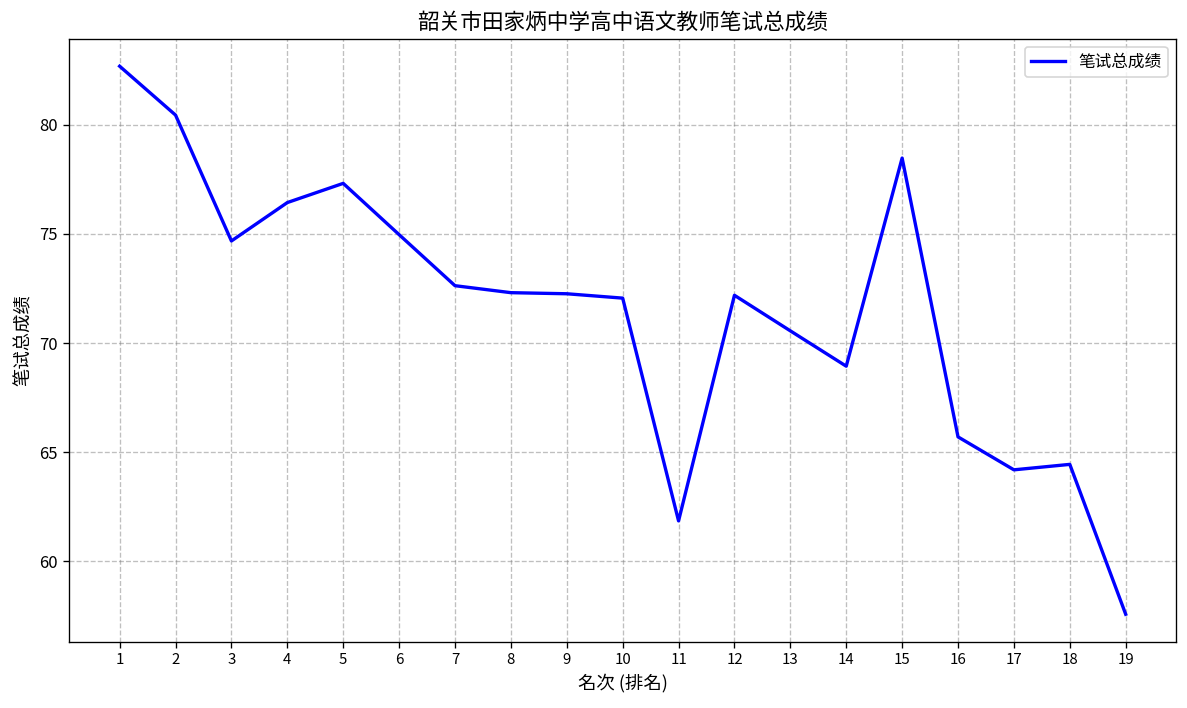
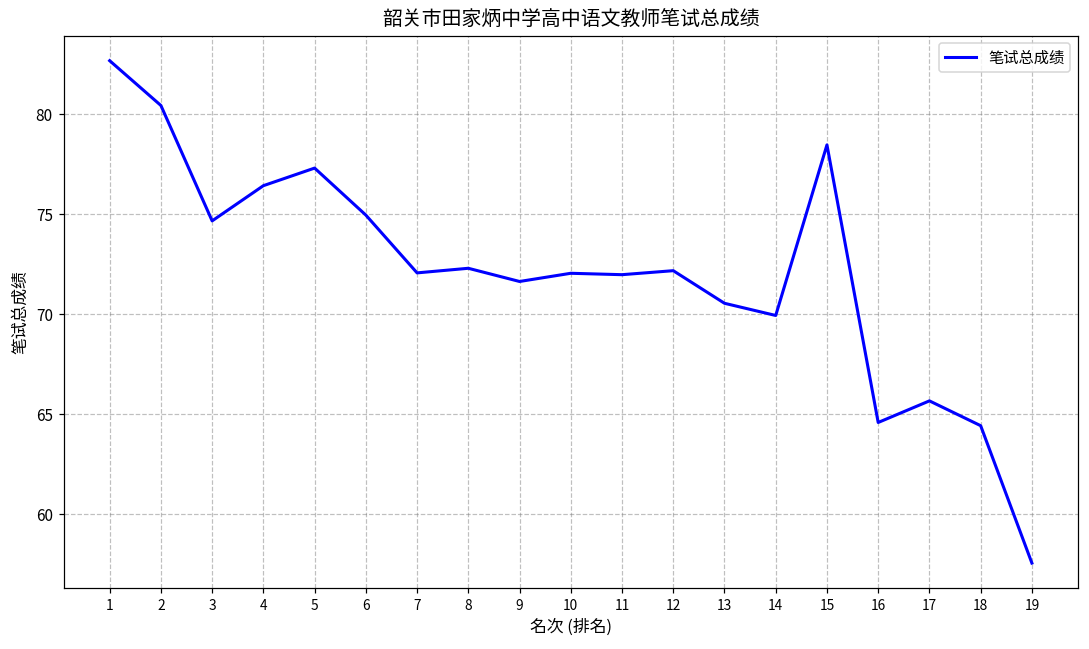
7: 72.6 -> 72.1
9: 72.3 -> 71.7
11: 61.9 -> 72.0
14: 68.9 -> 70.0
16: 65.7 -> 64.6
17: 64.2 -> 65.7
